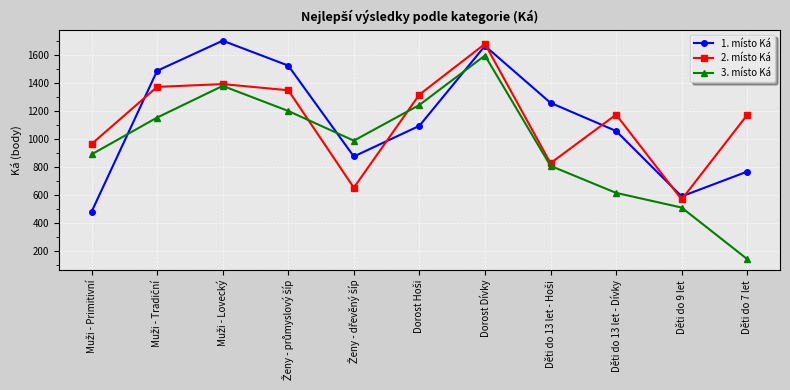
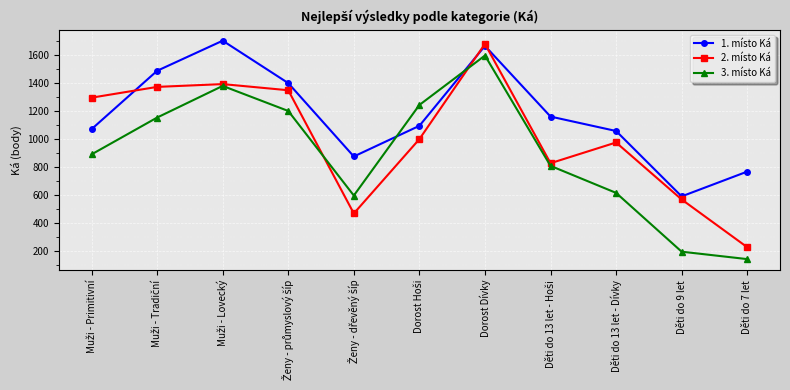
1. místo Ká, Muži - Primitivní: 480 -> 1070
2. místo Ká, Muži - Primitivní: 960 -> 1300
1. místo Ká, Ženy - průmyslový šíp: 1520 -> 1400
2. místo Ká, Ženy - dřevěný šíp: 650 -> 470
3. místo Ká, Ženy - dřevěný šíp: 990 -> 600
2. místo Ká, Dorost Hoši: 1320 -> 1000
1. místo Ká, Děti do 13 let - Hoši: 1260 -> 1160
2. místo Ká, Děti do 13 let - Dívky: 1170 -> 980
3. místo Ká, Děti do 9 let: 510 -> 200
2. místo Ká, Děti do 7 let: 1170 -> 230
